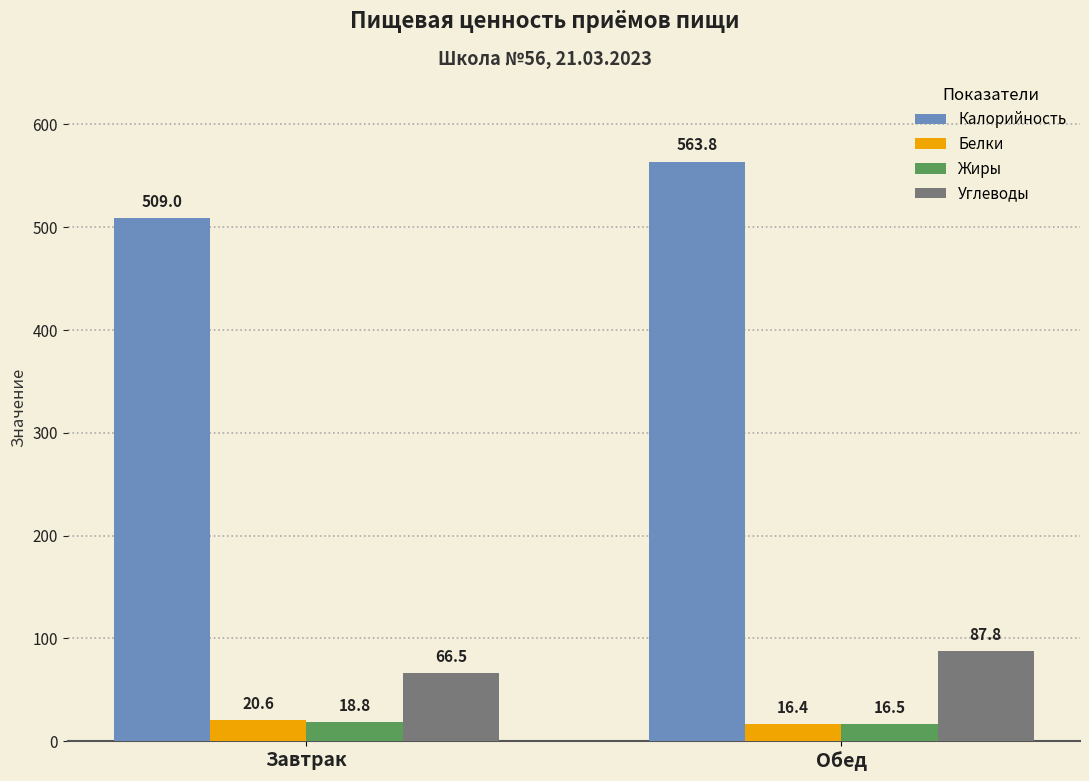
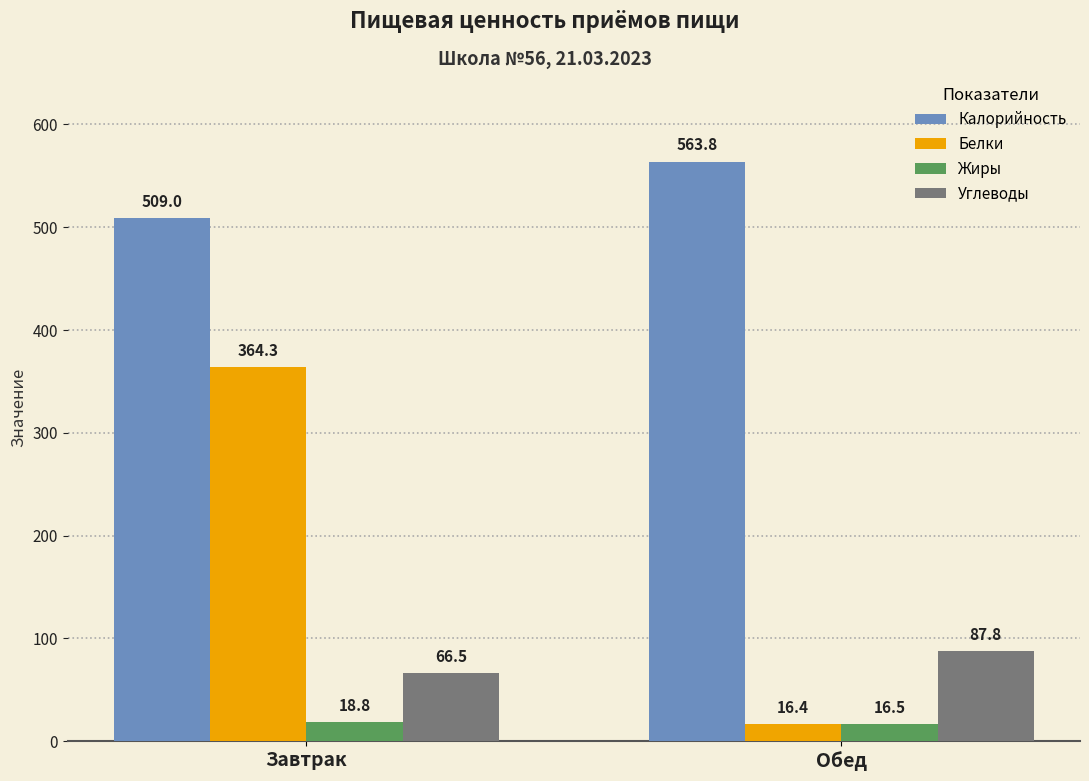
Белки, Завтрак: 20.6 -> 364.3
